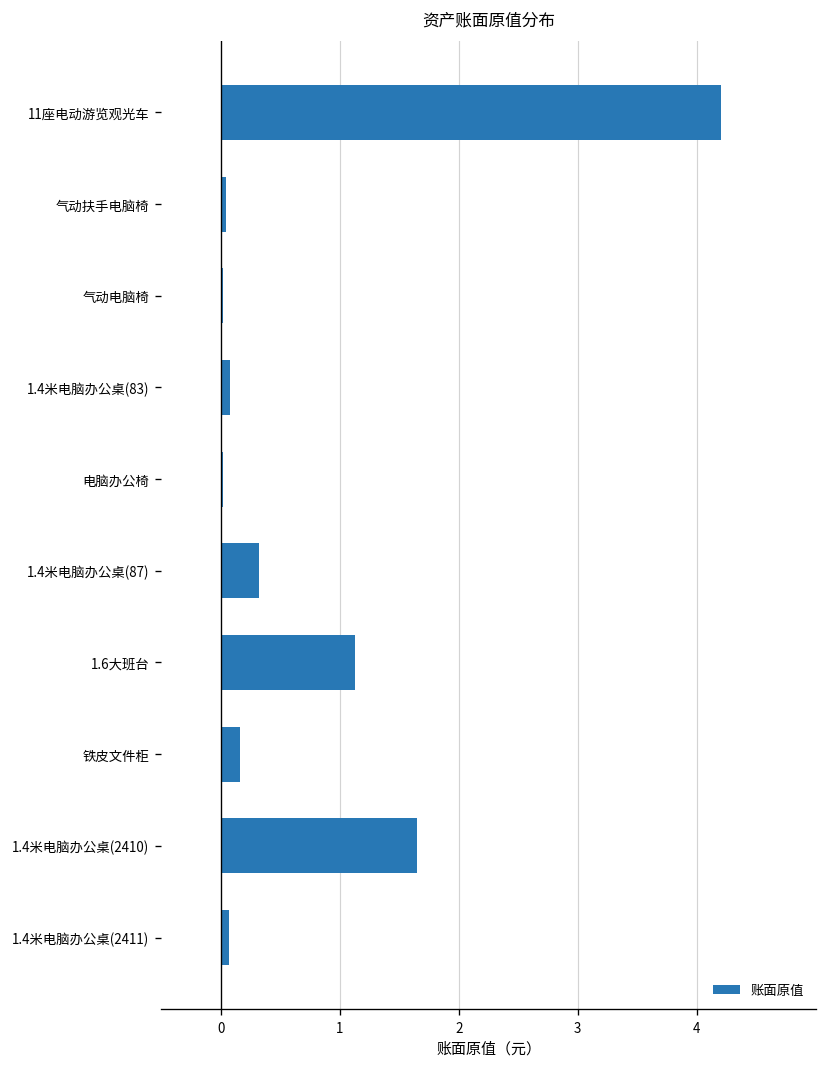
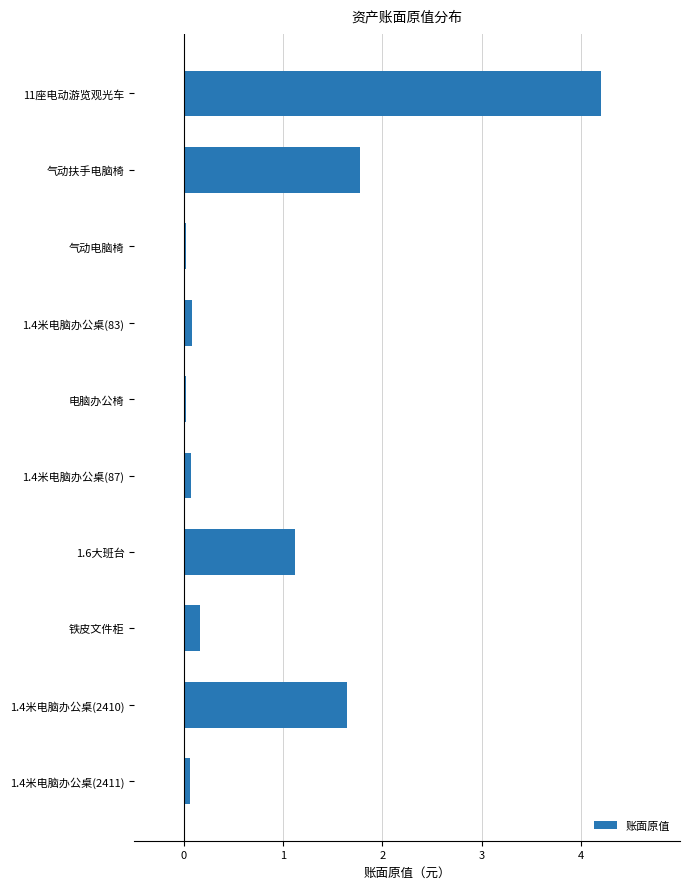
气动扶手电脑椅: 0.0 -> 1.8
1.4米电脑办公桌(87): 0.3 -> 0.1
